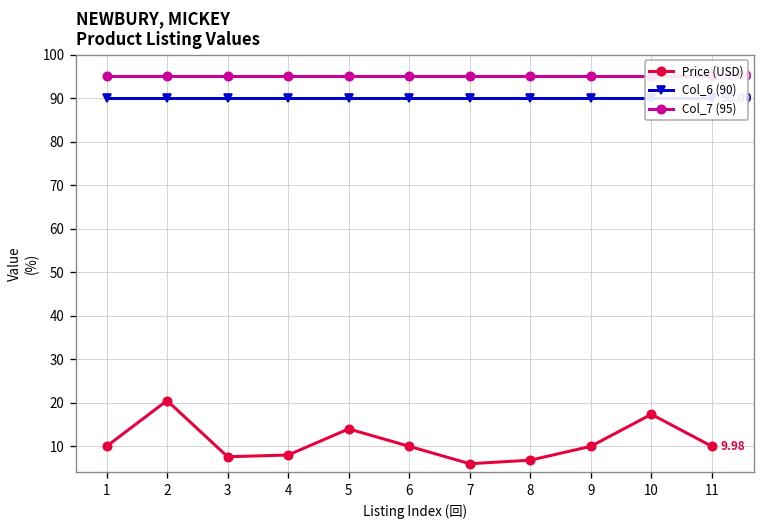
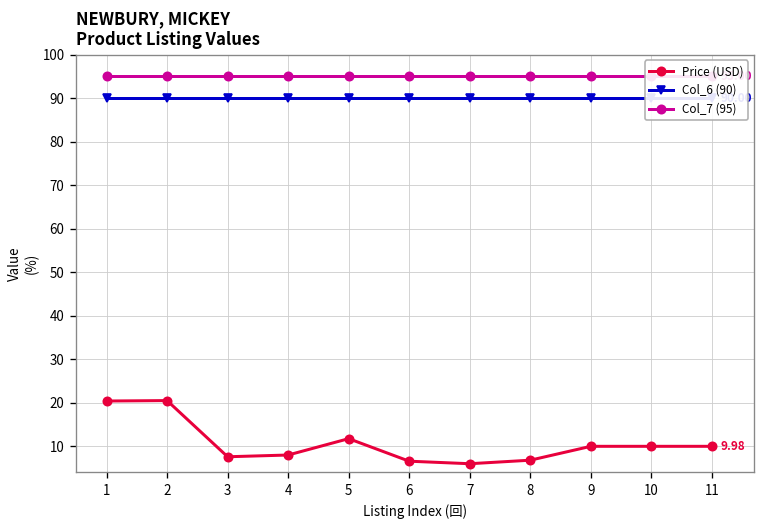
Price (USD), 1: 10 -> 20
Price (USD), 5: 14 -> 12
Price (USD), 6: 10 -> 7
Price (USD), 10: 17 -> 10
